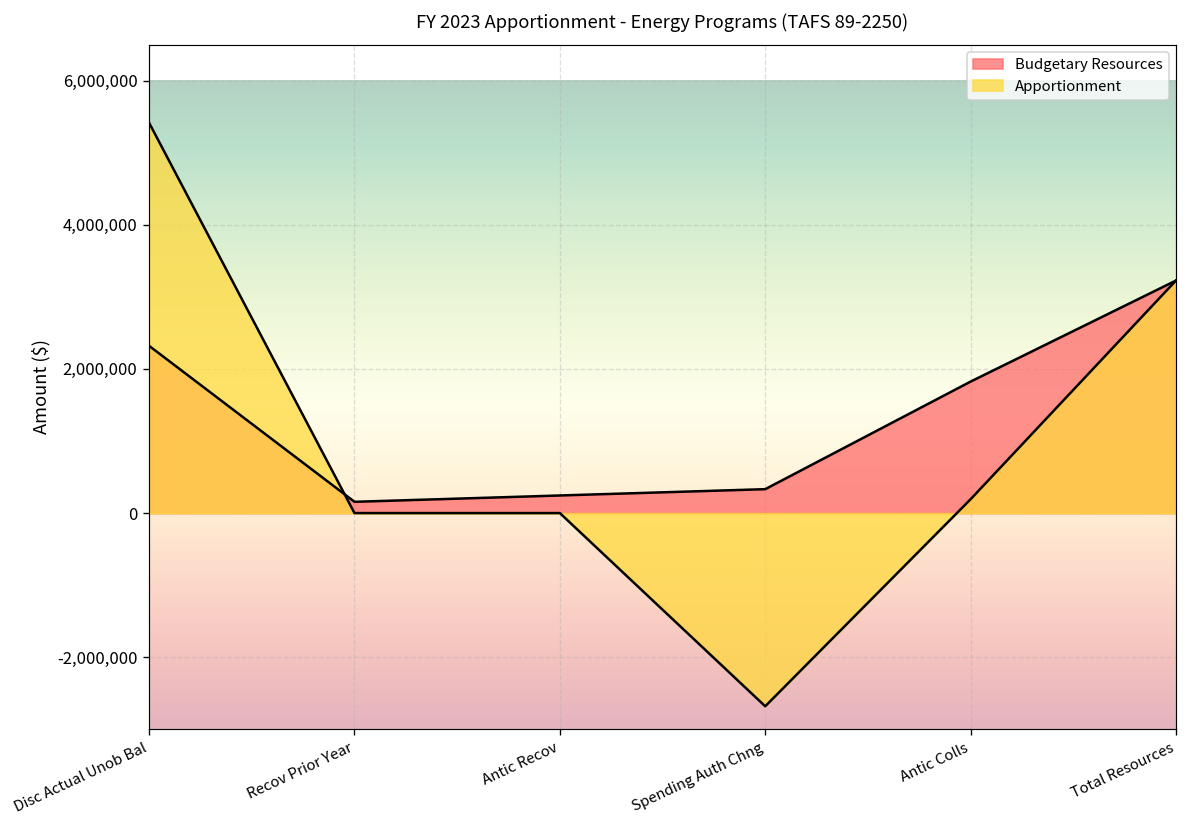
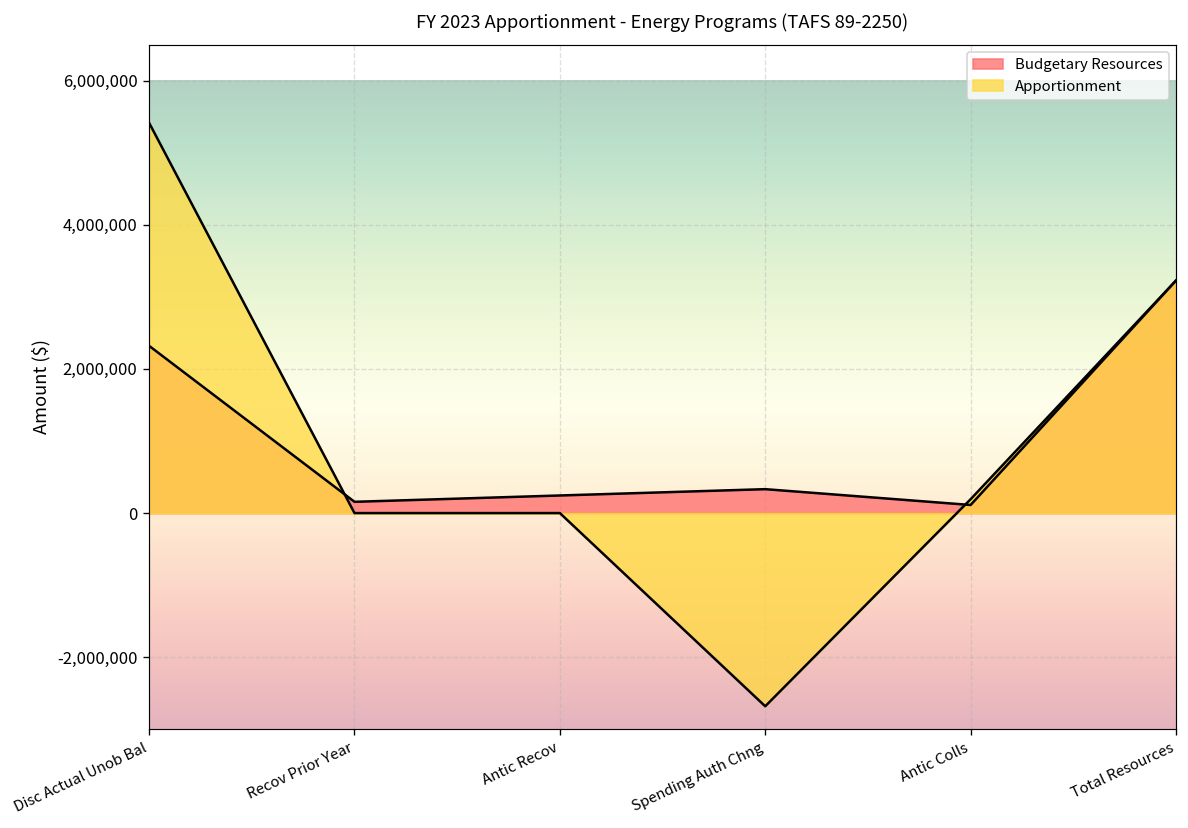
Budgetary Resources, Antic Colls: 1,800,000 -> 100,000
